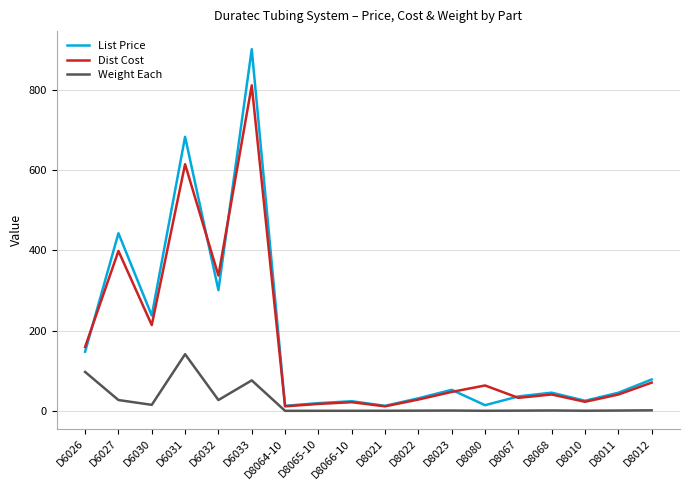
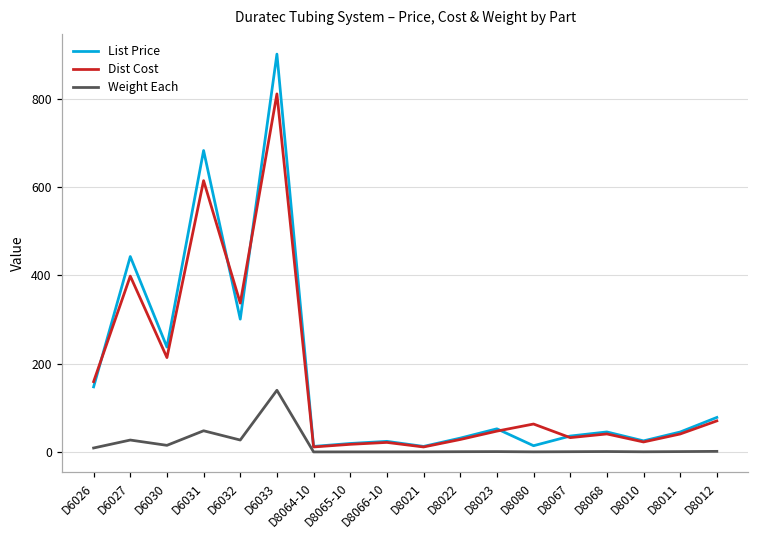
Weight Each, D6026: 100 -> 10
Weight Each, D6031: 140 -> 50
Weight Each, D6033: 80 -> 140
